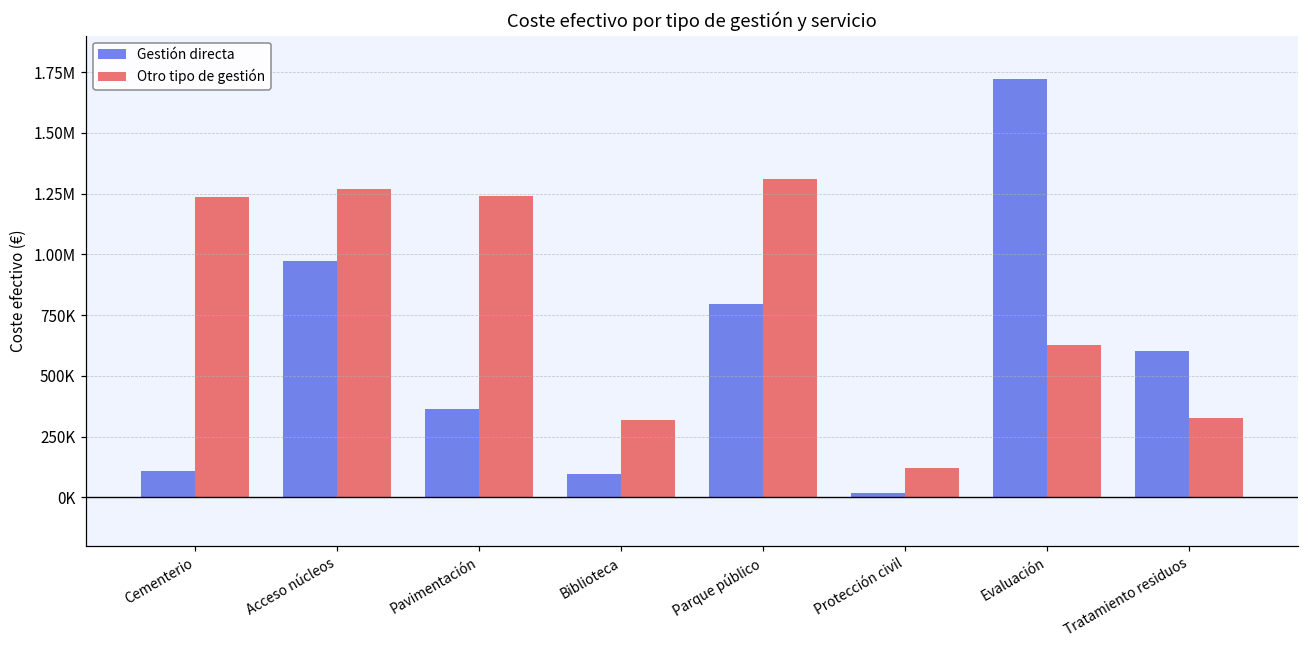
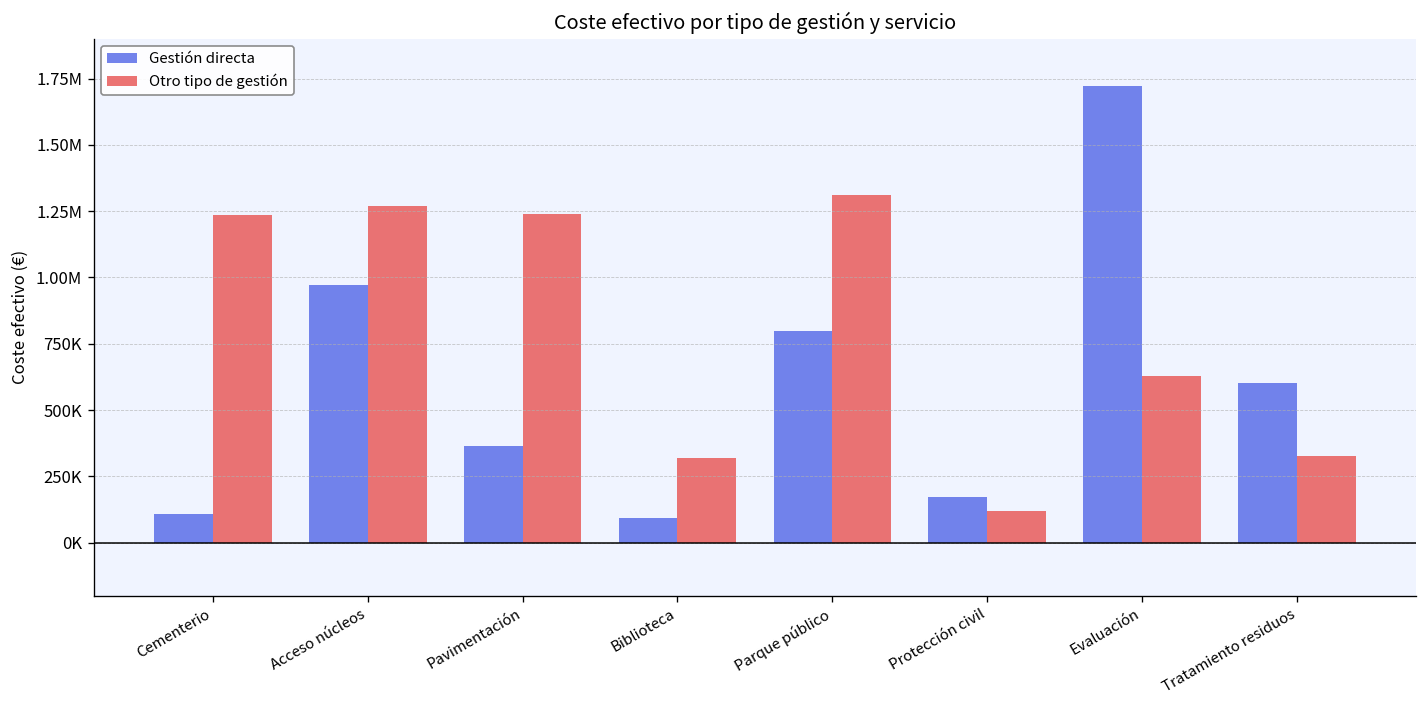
Gestión directa, Protección civil: 20000 -> 170000
